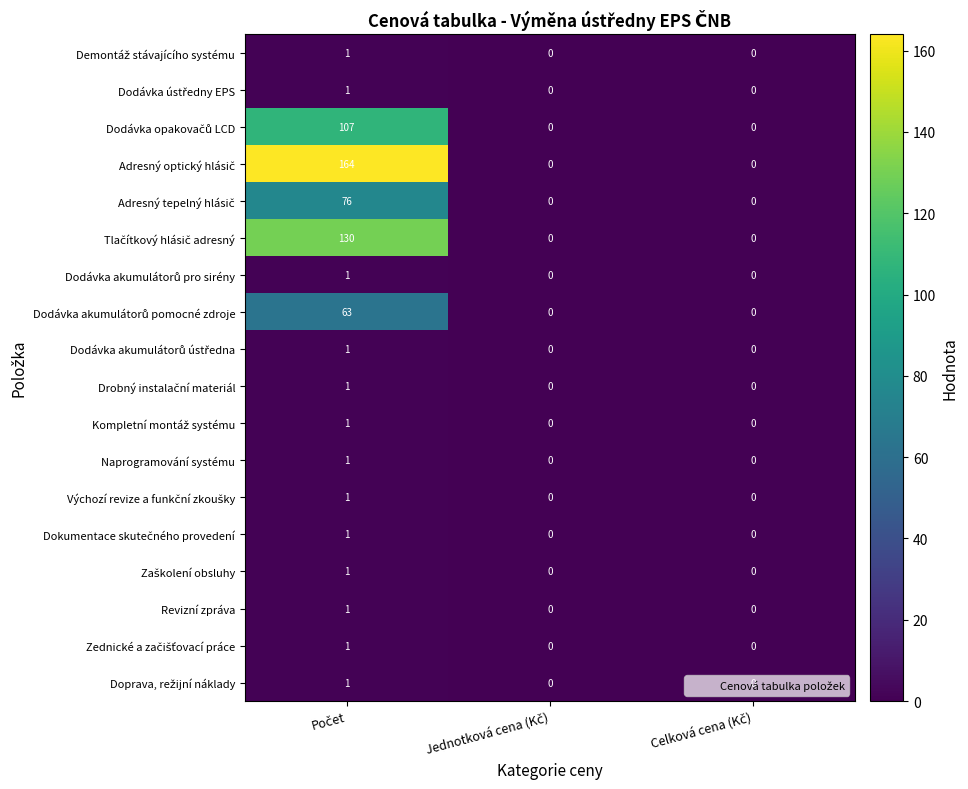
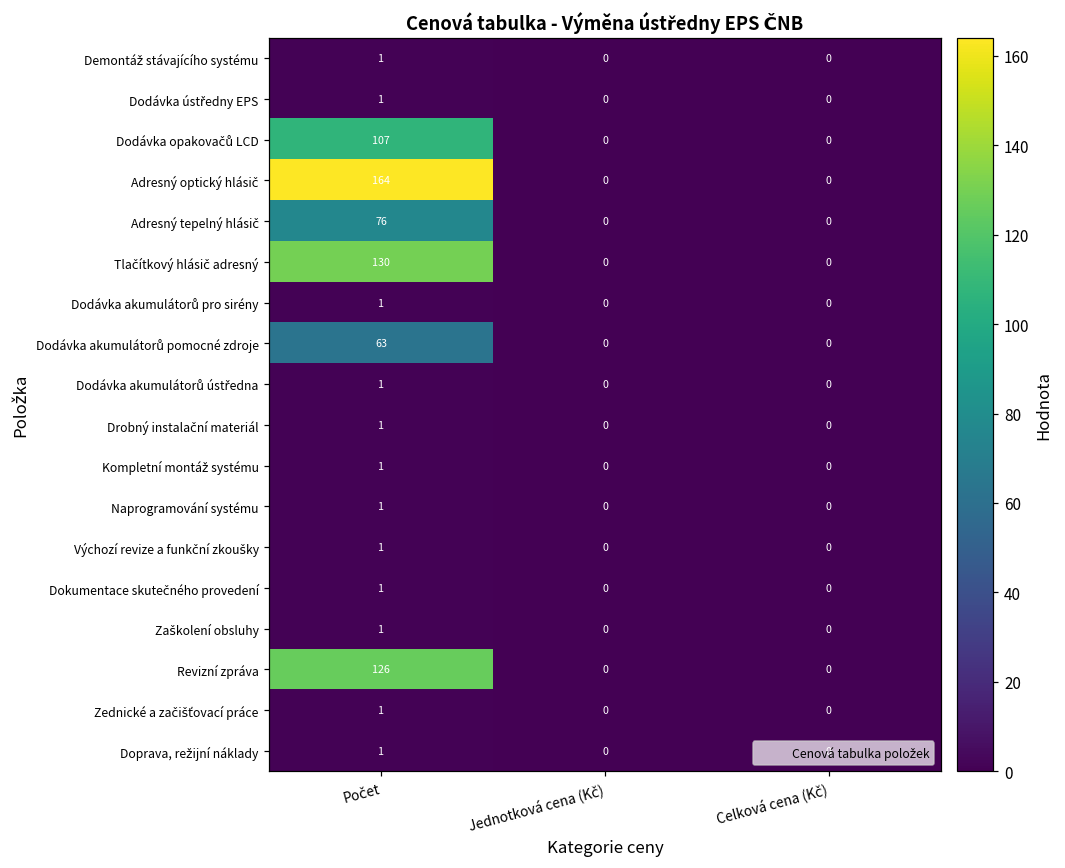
Revizní zpráva, Počet: 1 -> 126
